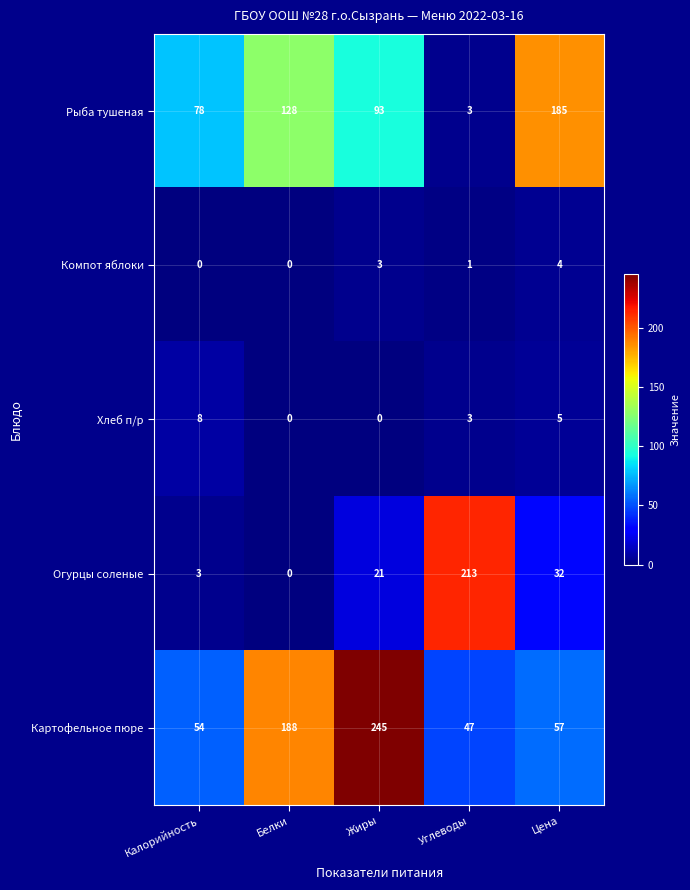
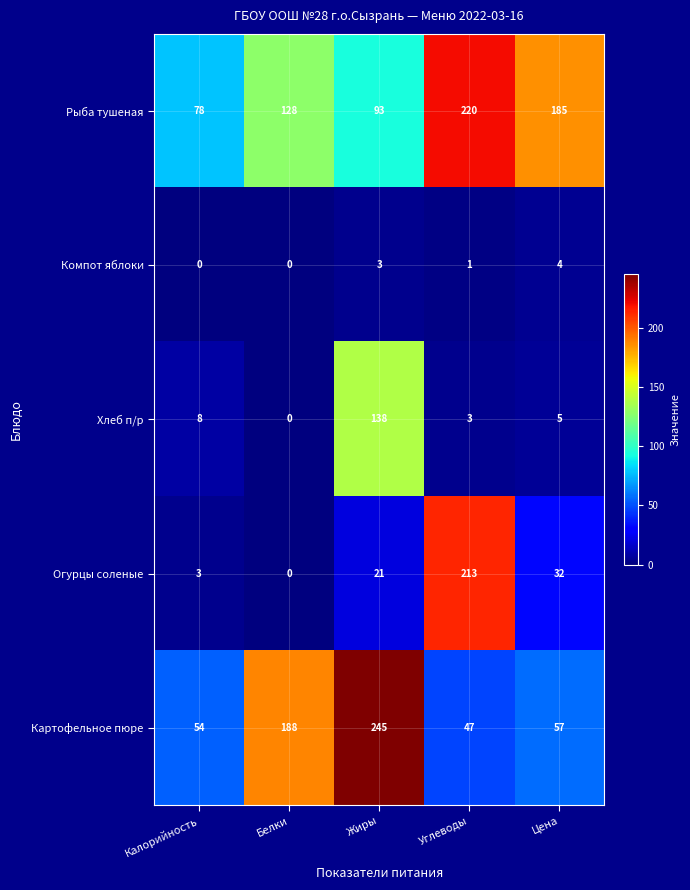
Рыба тушеная, Углеводы: 3 -> 220
Хлеб п/р, Жиры: 0 -> 138
